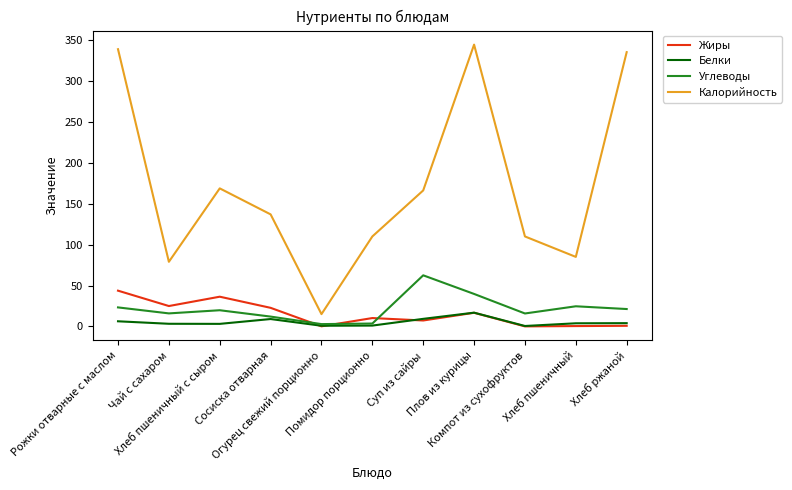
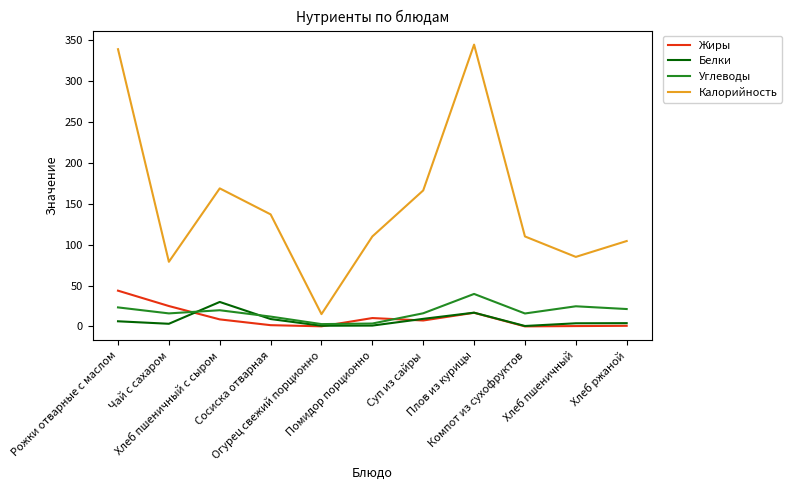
Жиры, Хлеб пшеничный с сыром: 40 -> 10
Белки, Хлеб пшеничный с сыром: 0 -> 30
Жиры, Сосиска отварная: 20 -> 0
Углеводы, Суп из сайры: 60 -> 20
Калорийность, Хлеб ржаной: 340 -> 100
